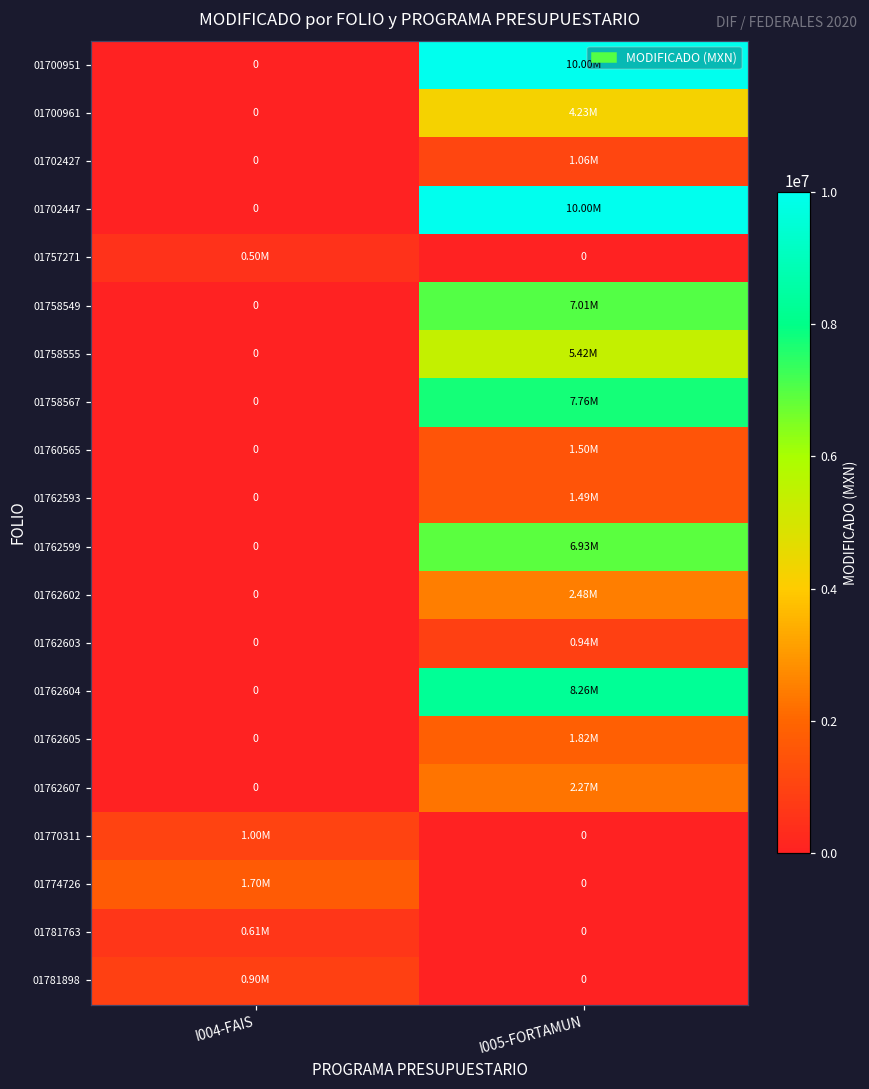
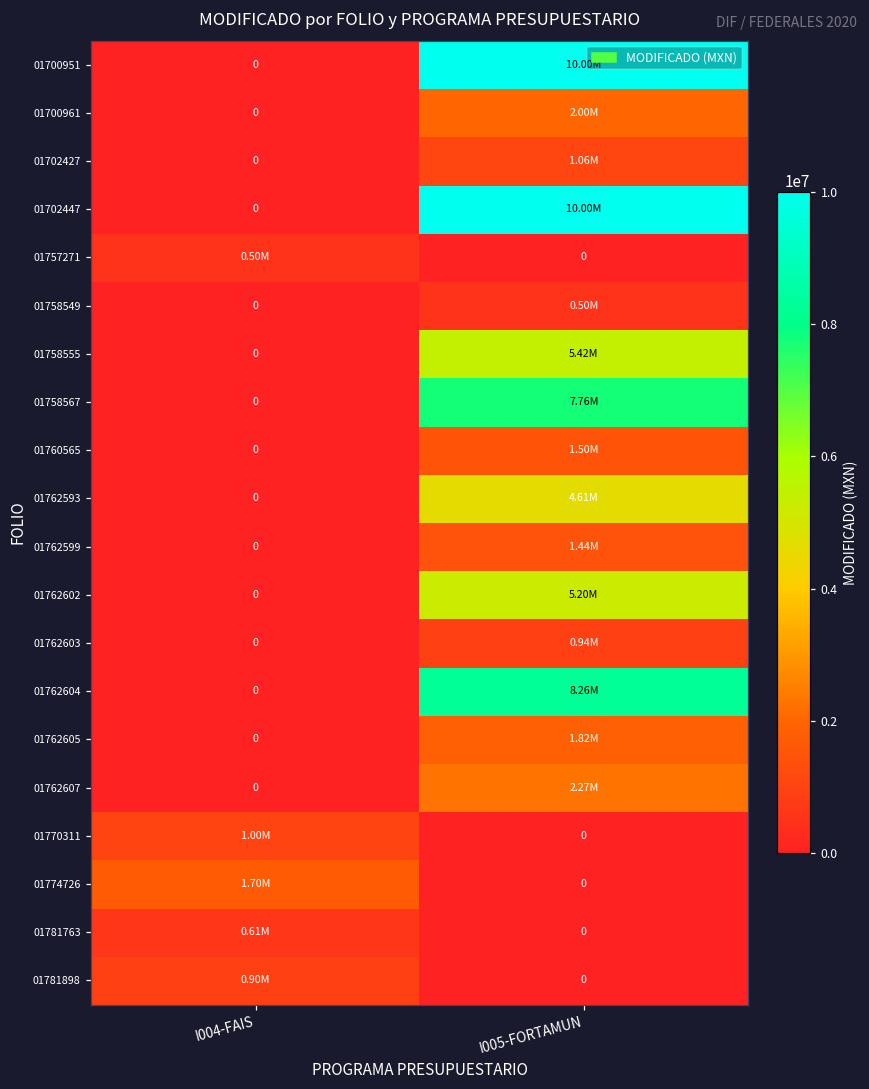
01700961, I005-FORTAMUN: 4.23M -> 2.00M
01758549, I005-FORTAMUN: 7.01M -> 0.50M
01762593, I005-FORTAMUN: 1.49M -> 4.61M
01762599, I005-FORTAMUN: 6.93M -> 1.44M
01762602, I005-FORTAMUN: 2.48M -> 5.20M
